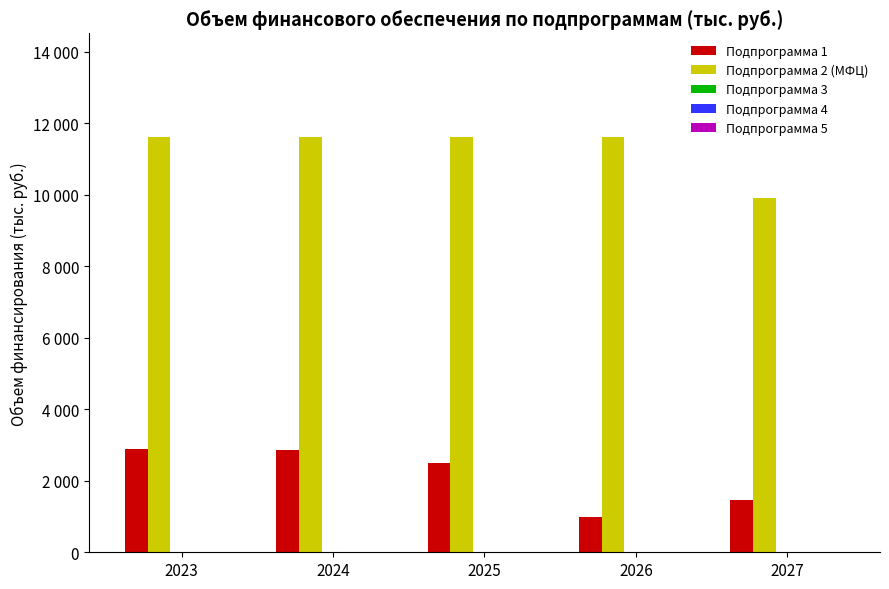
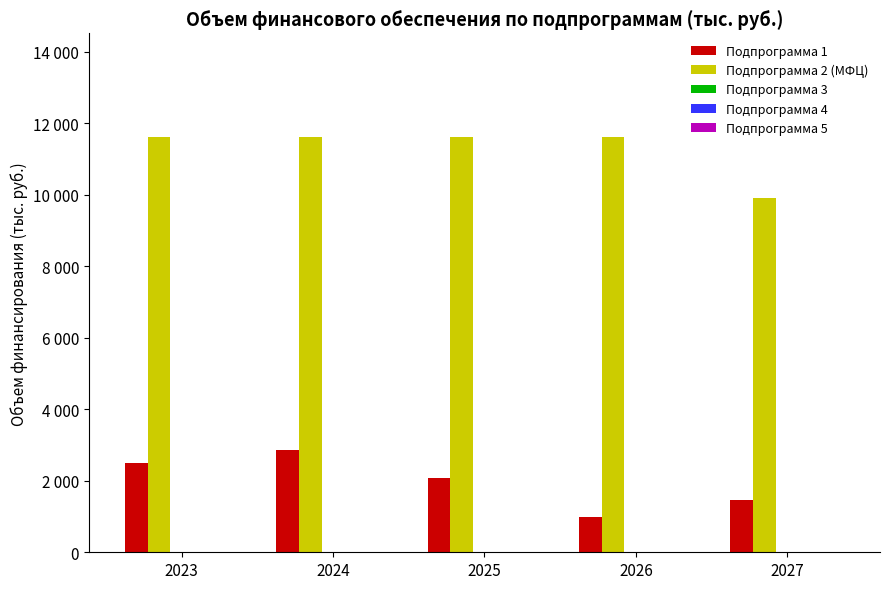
Подпрограмма 1, 2023: 2900 -> 2500
Подпрограмма 1, 2025: 2500 -> 2100
